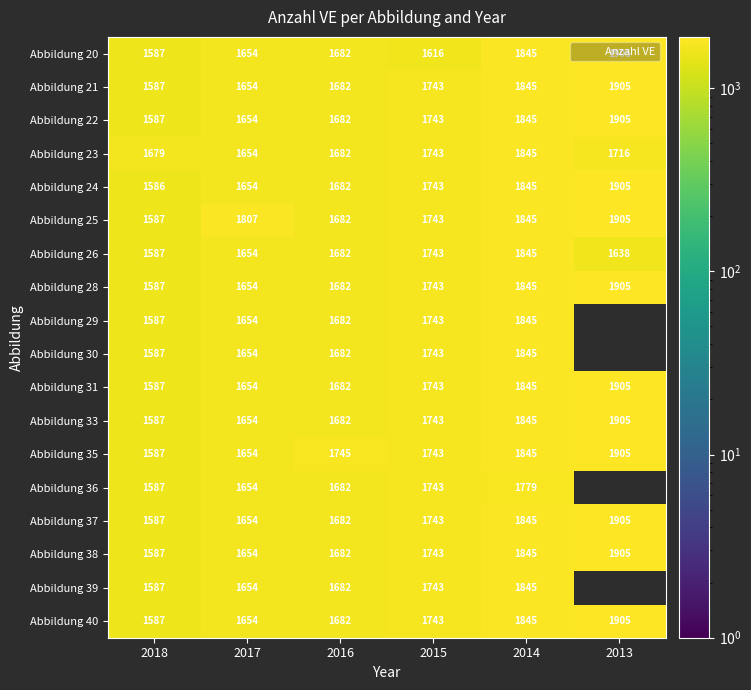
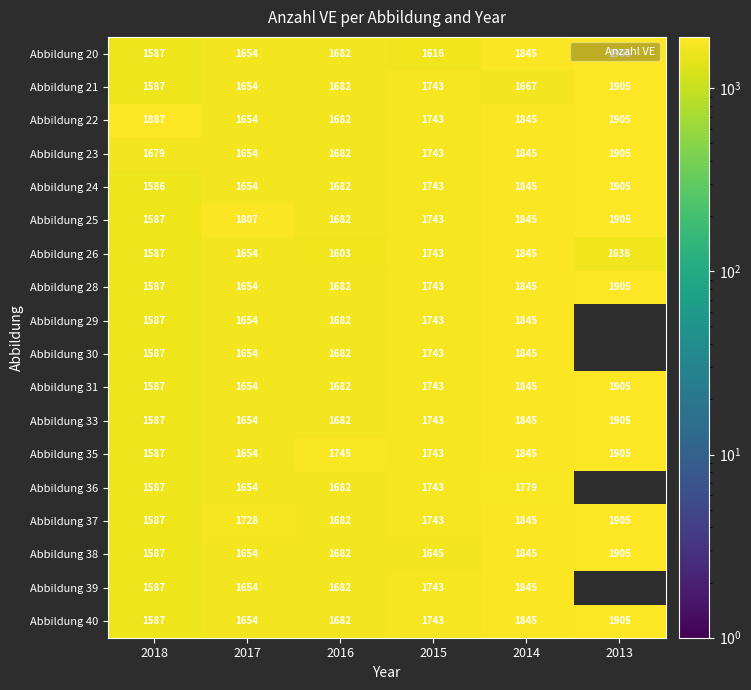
Abbildung 21, 2014: 1845 -> 1667
Abbildung 22, 2018: 1587 -> 1887
Abbildung 23, 2013: 1716 -> 1905
Abbildung 26, 2016: 1682 -> 1603
Abbildung 37, 2017: 1654 -> 1728
Abbildung 38, 2015: 1743 -> 1645
